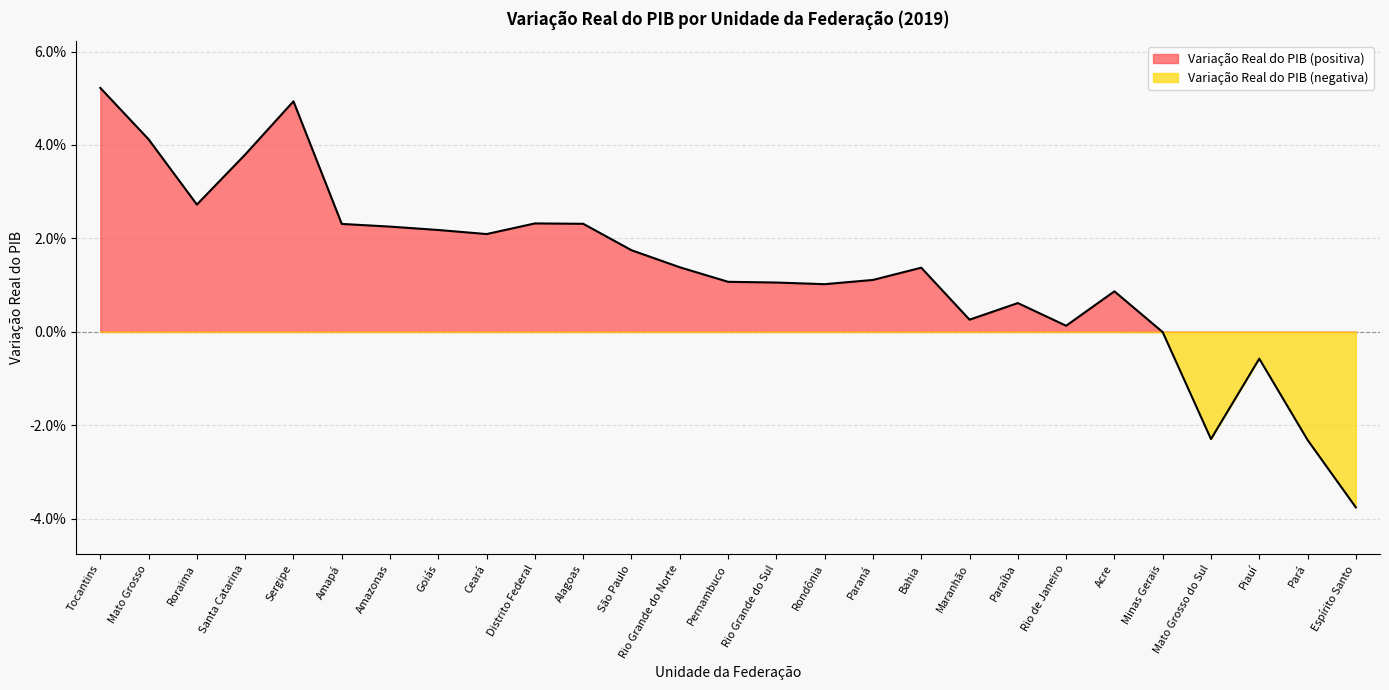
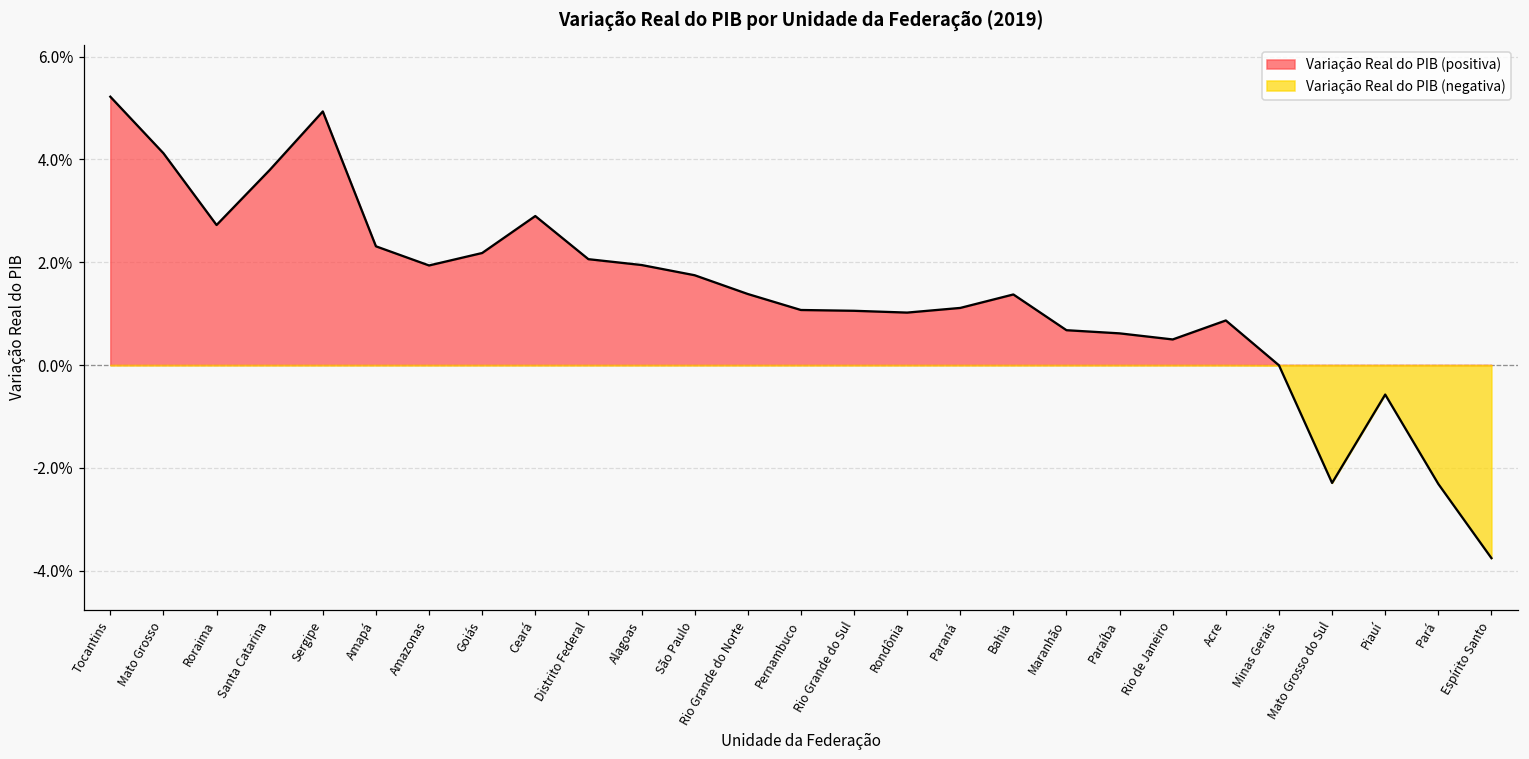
Variação Real do PIB (positiva), Amazonas: 2.3% -> 1.9%
Variação Real do PIB (positiva), Ceará: 2.1% -> 2.9%
Variação Real do PIB (positiva), Distrito Federal: 2.3% -> 2.1%
Variação Real do PIB (positiva), Alagoas: 2.3% -> 1.9%
Variação Real do PIB (positiva), Maranhão: 0.3% -> 0.7%
Variação Real do PIB (positiva), Rio de Janeiro: 0.1% -> 0.5%
